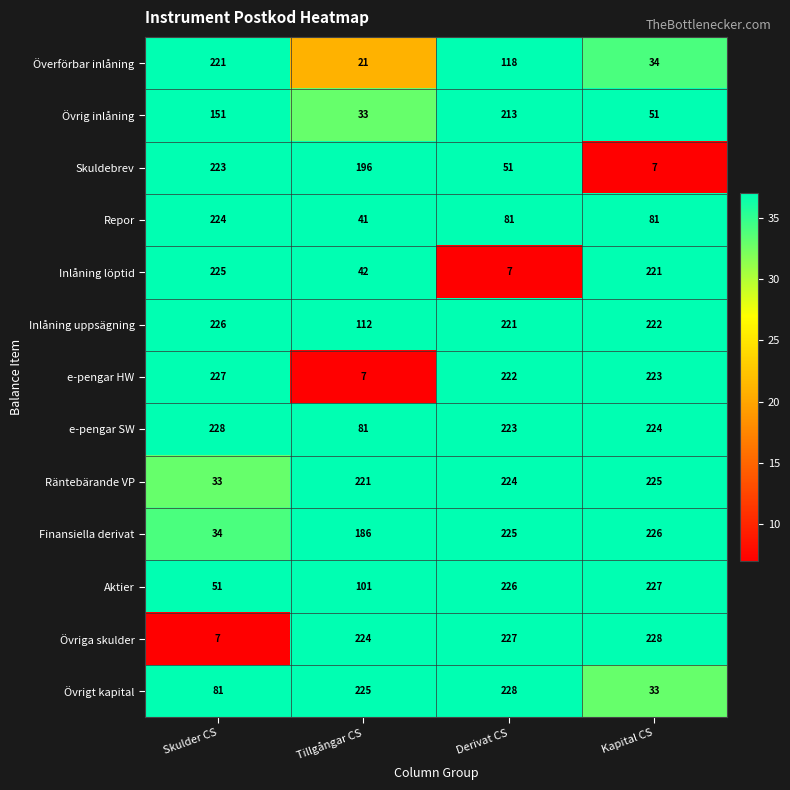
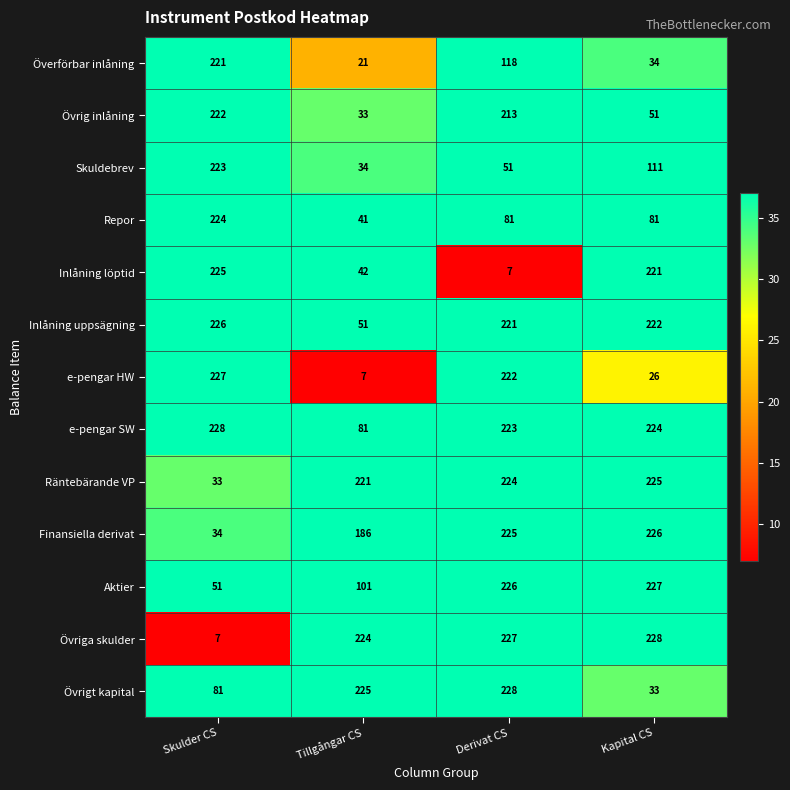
Övrig inlåning, Skulder CS: 151 -> 222
Skuldebrev, Tillgångar CS: 196 -> 34
Skuldebrev, Kapital CS: 7 -> 111
Inlåning uppsägning, Tillgångar CS: 112 -> 51
e-pengar HW, Kapital CS: 223 -> 26
